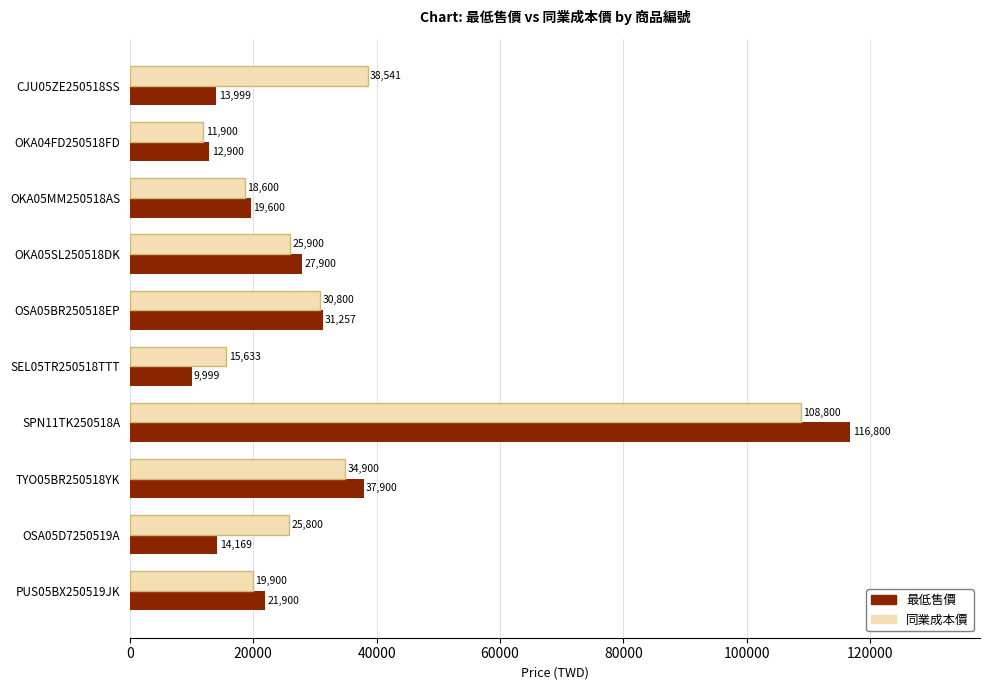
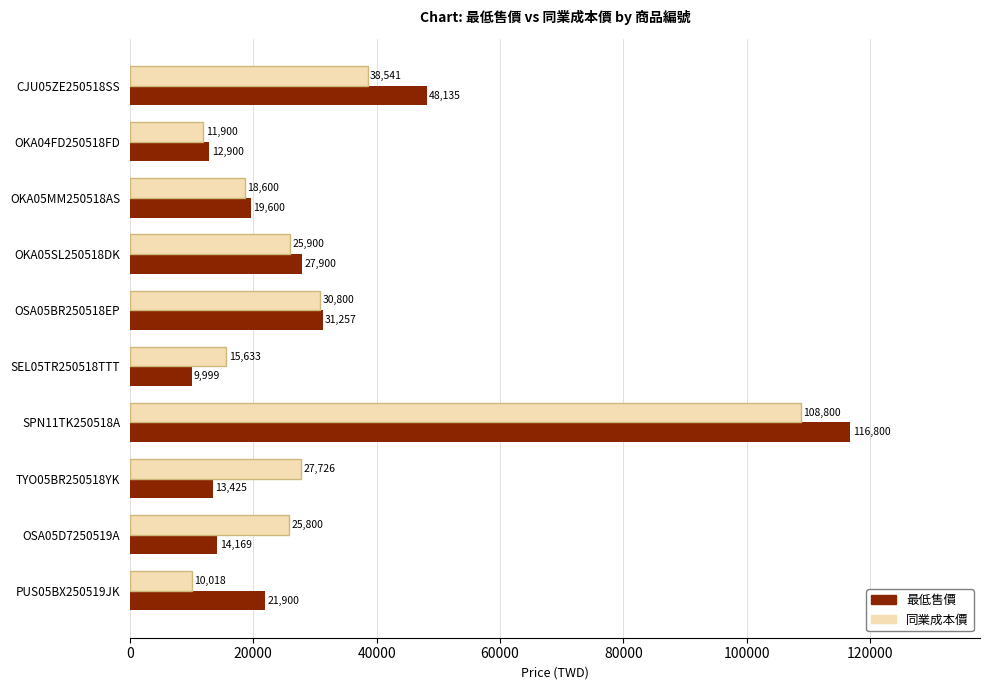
最低售價, CJU05ZE250518SS: 13,999 -> 48,135
同業成本價, TYO05BR250518YK: 34,900 -> 27,726
最低售價, TYO05BR250518YK: 37,900 -> 13,425
同業成本價, PUS05BX250519JK: 19,900 -> 10,018
